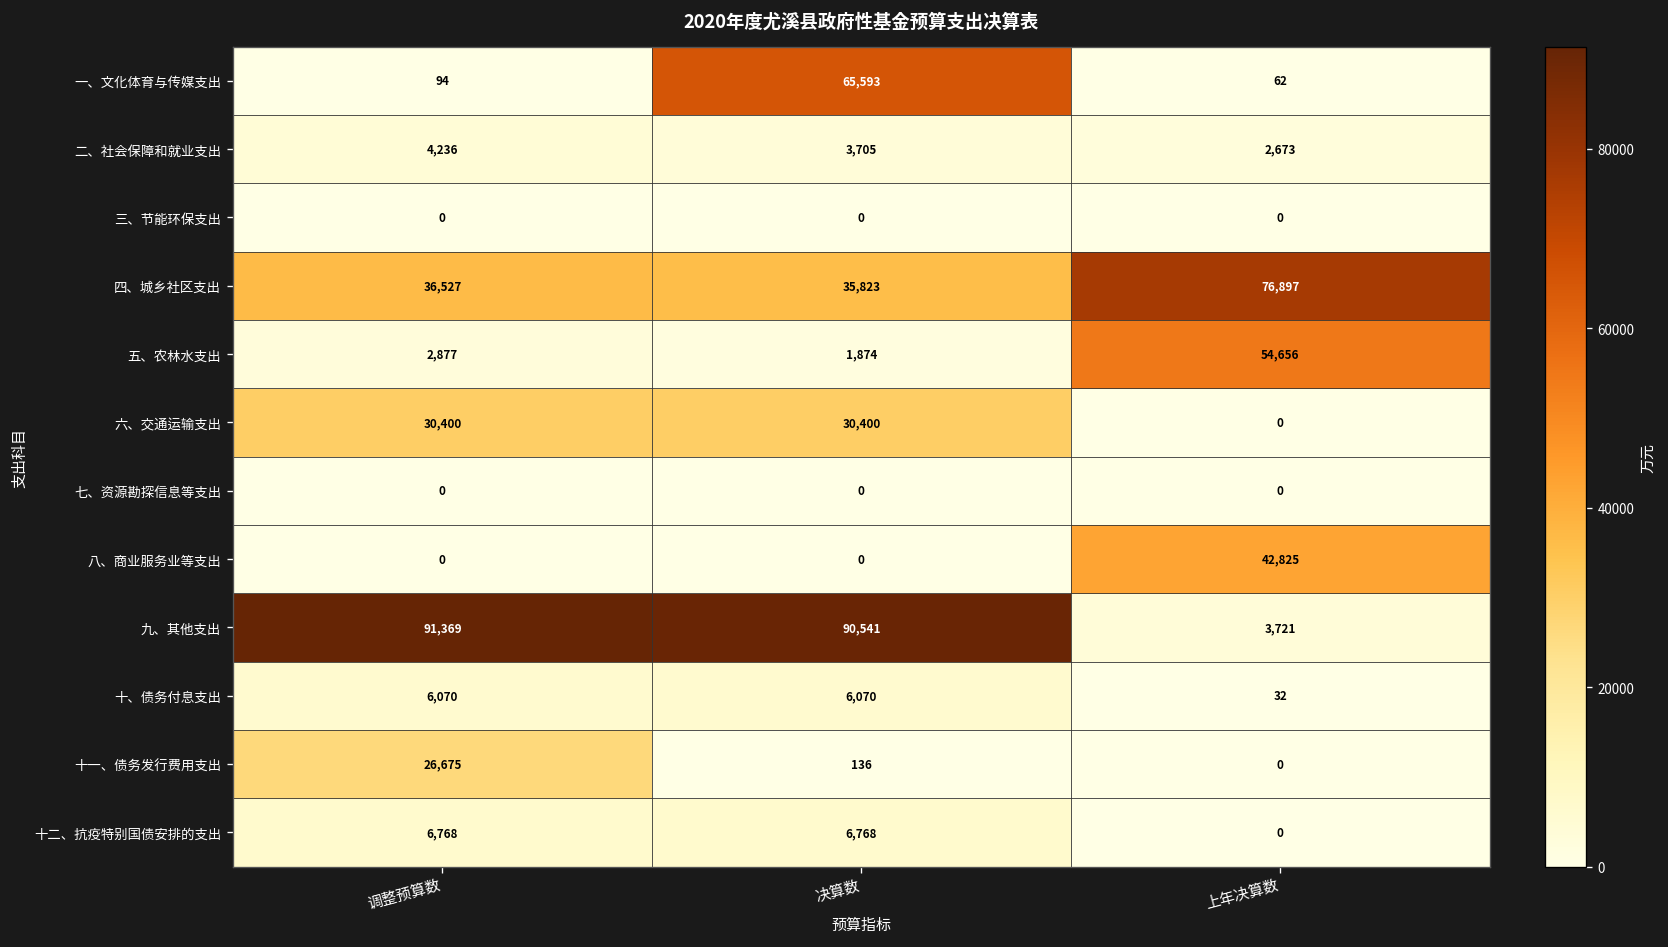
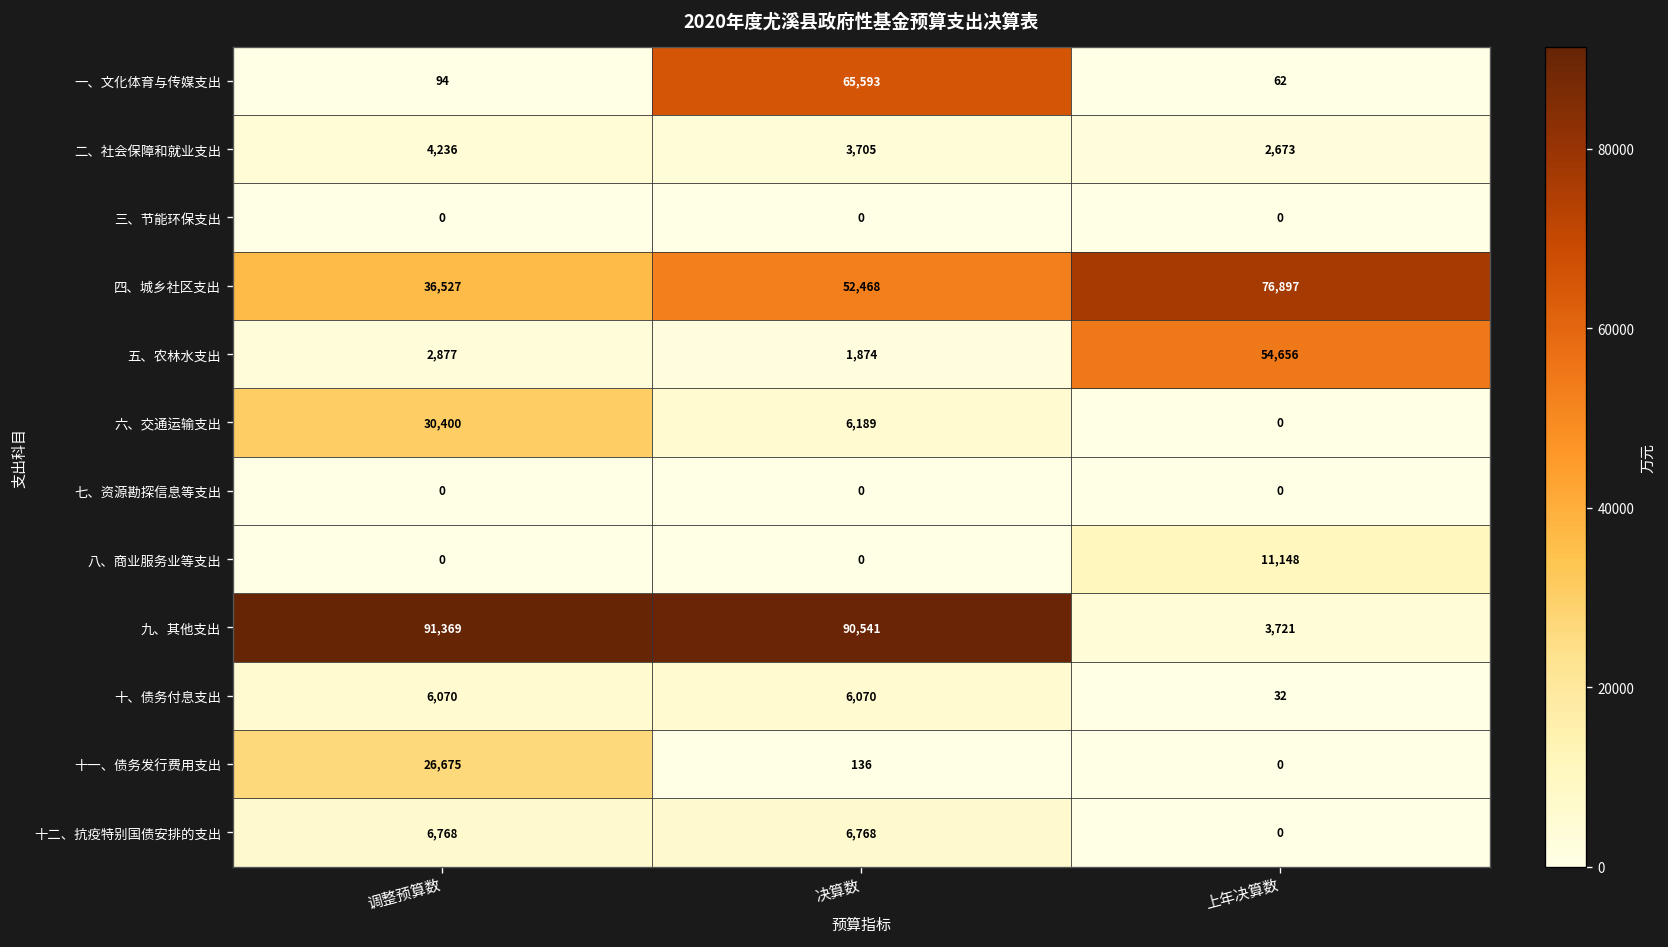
四、城乡社区支出, 决算数: 35,823 -> 52,468
六、交通运输支出, 决算数: 30,400 -> 6,189
八、商业服务业等支出, 上年决算数: 42,825 -> 11,148
